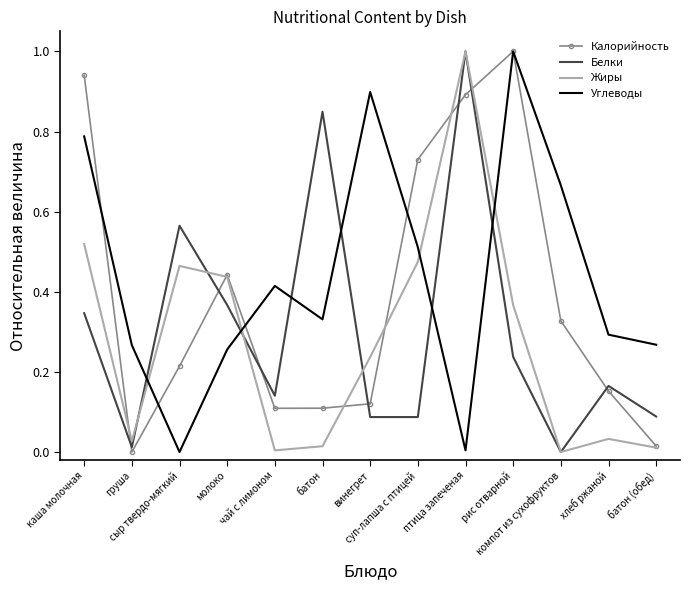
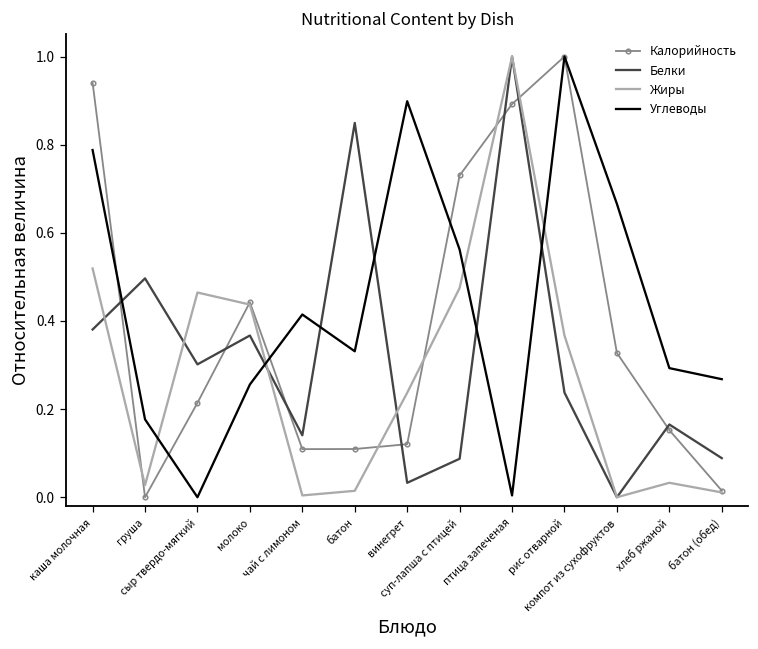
Белки, каша молочная: 0.35 -> 0.38
Белки, груша: 0.01 -> 0.50
Углеводы, груша: 0.27 -> 0.18
Белки, сыр твердо-мягкий: 0.56 -> 0.30
Белки, винегрет: 0.09 -> 0.03
Углеводы, суп-лапша с птицей: 0.51 -> 0.56
